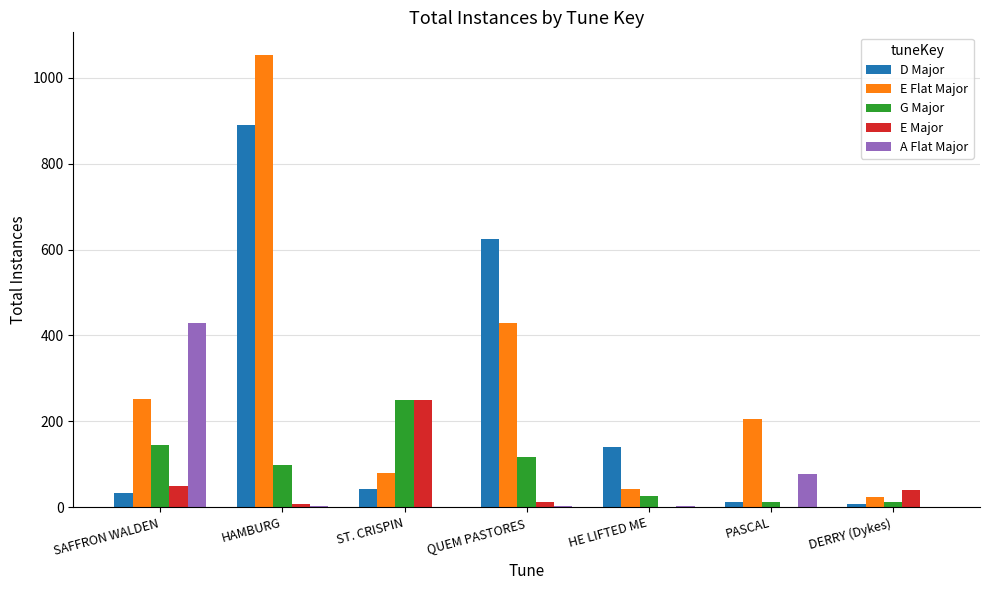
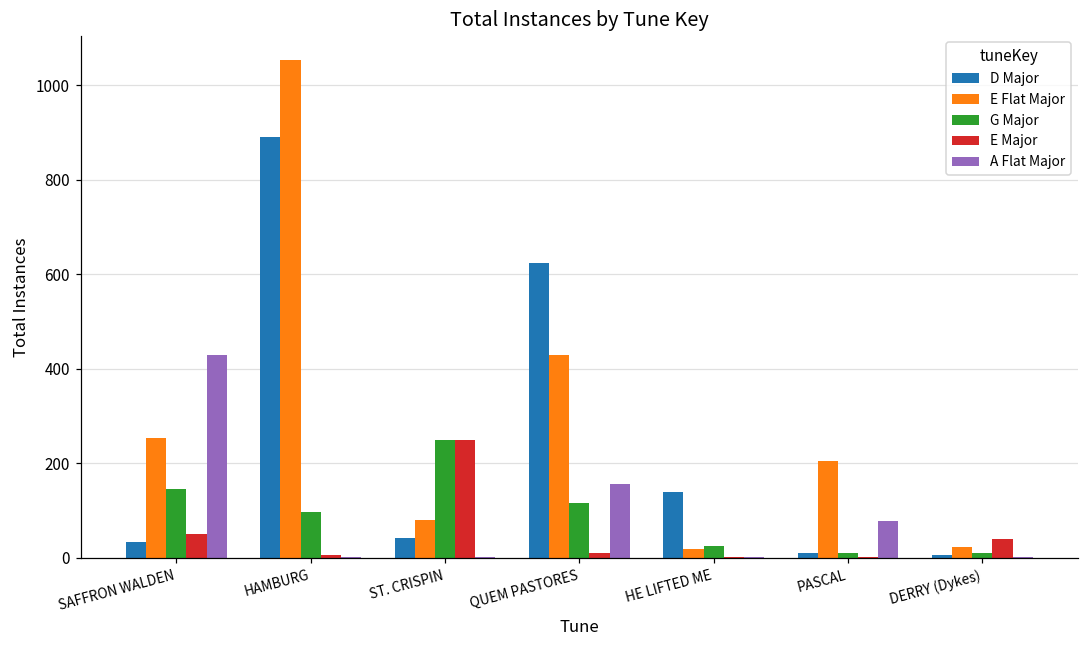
A Flat Major, QUEM PASTORES: 0 -> 160
E Flat Major, HE LIFTED ME: 40 -> 20
